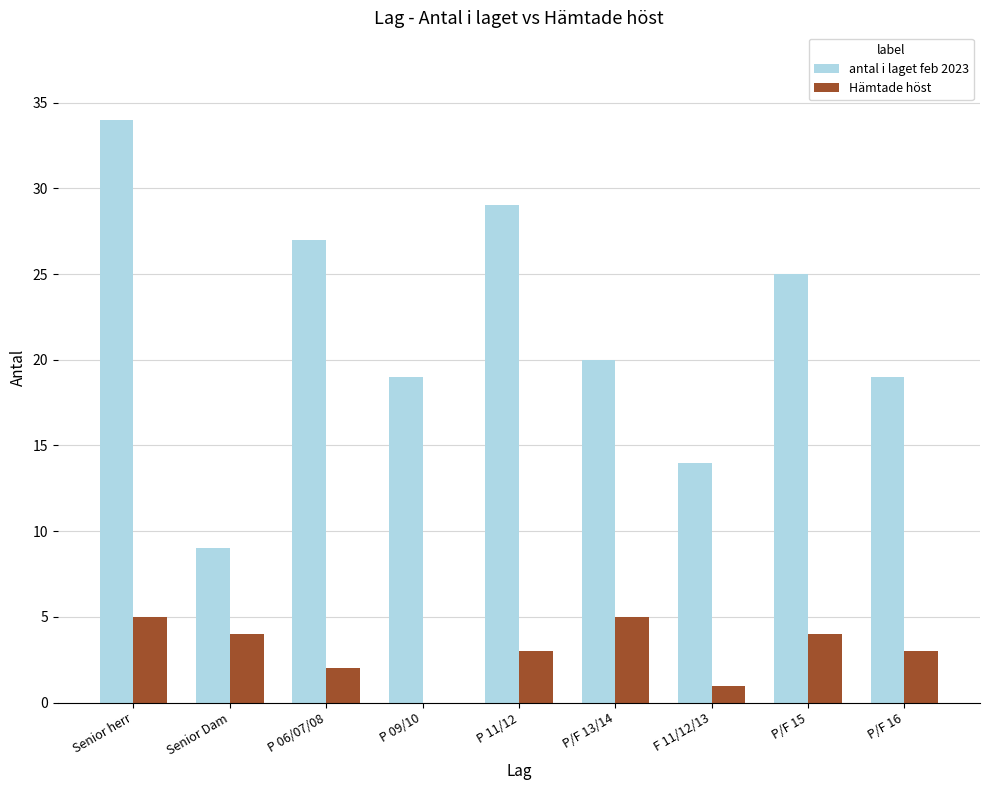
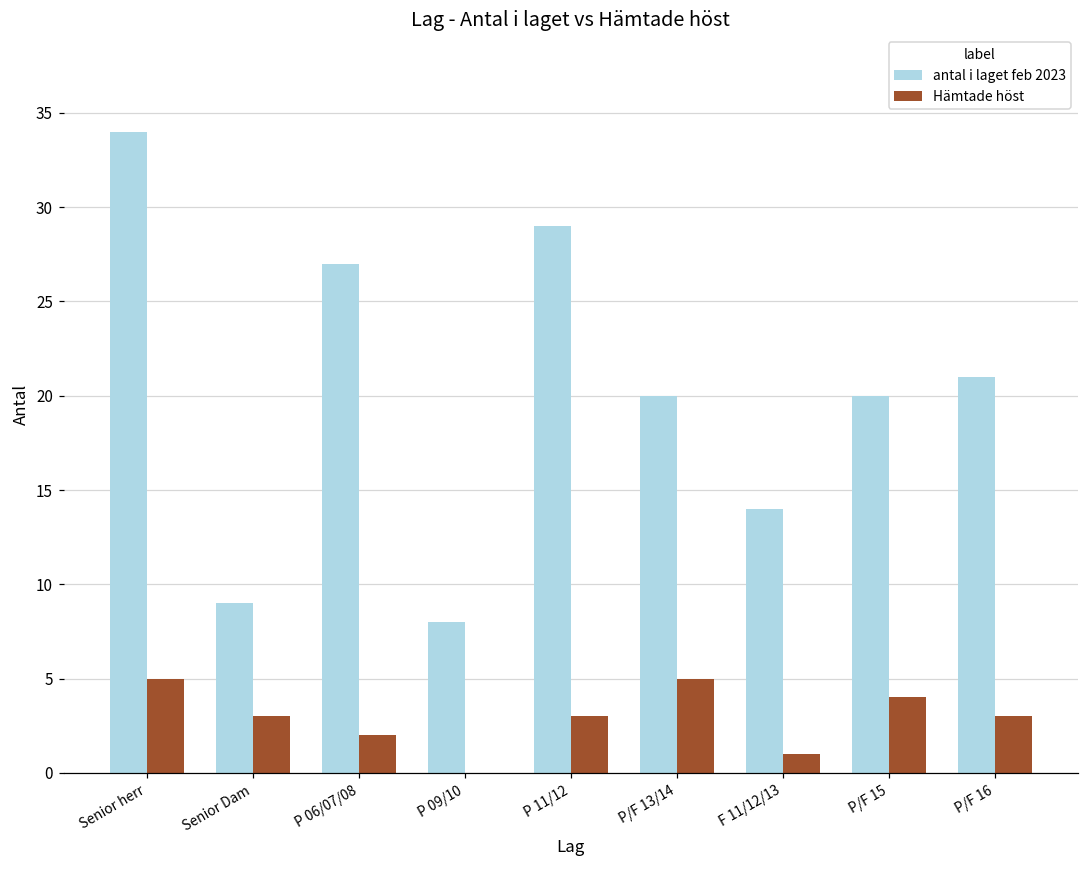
Hämtade höst, Senior Dam: 4 -> 3
antal i laget feb 2023, P 09/10: 19 -> 8
antal i laget feb 2023, P/F 15: 25 -> 20
antal i laget feb 2023, P/F 16: 19 -> 21
